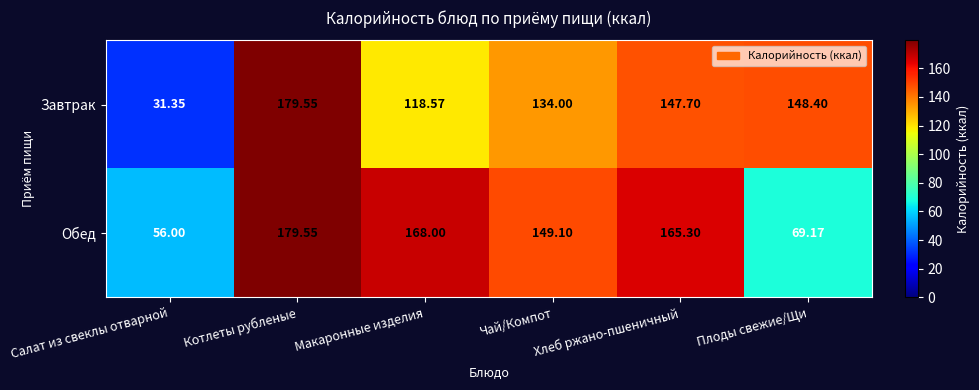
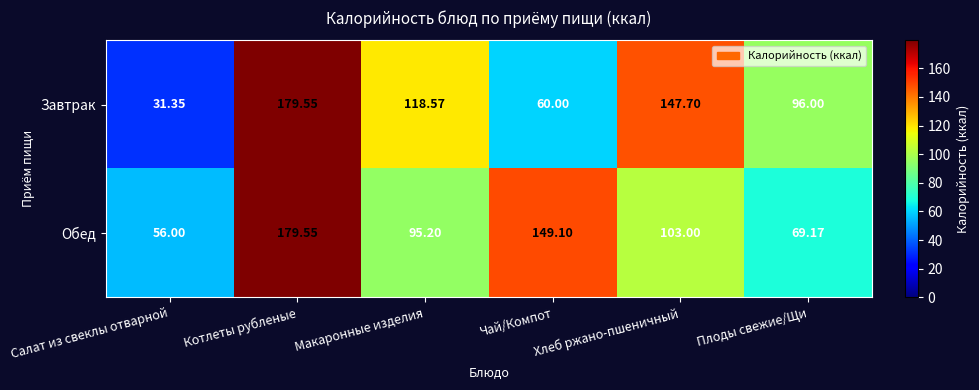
Завтрак, Чай/Компот: 134.00 -> 60.00
Завтрак, Плоды свежие/Щи: 148.40 -> 96.00
Обед, Макаронные изделия: 168.00 -> 95.20
Обед, Хлеб ржано-пшеничный: 165.30 -> 103.00
